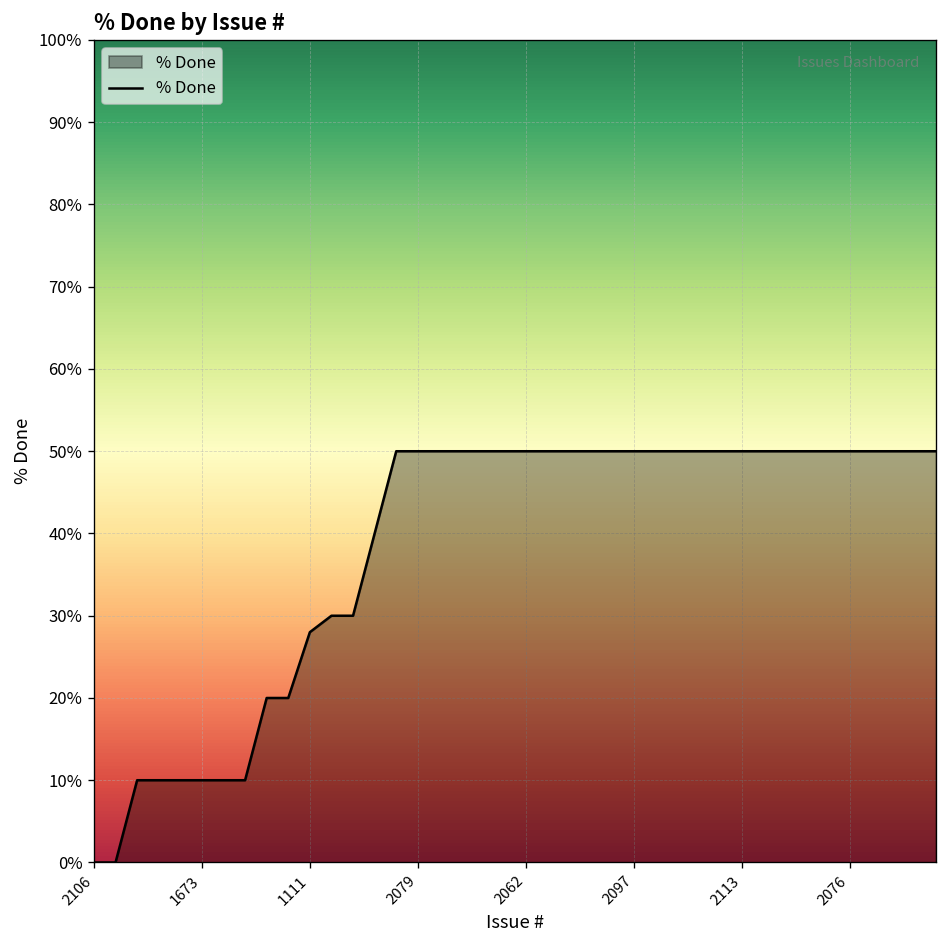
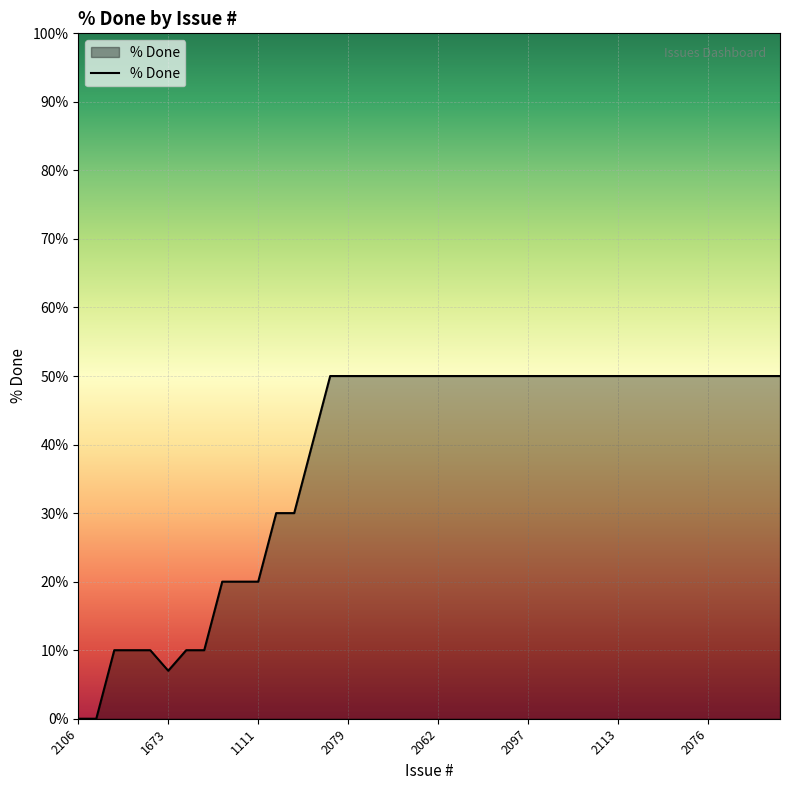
1673: 10% -> 7%
1111: 28% -> 20%
